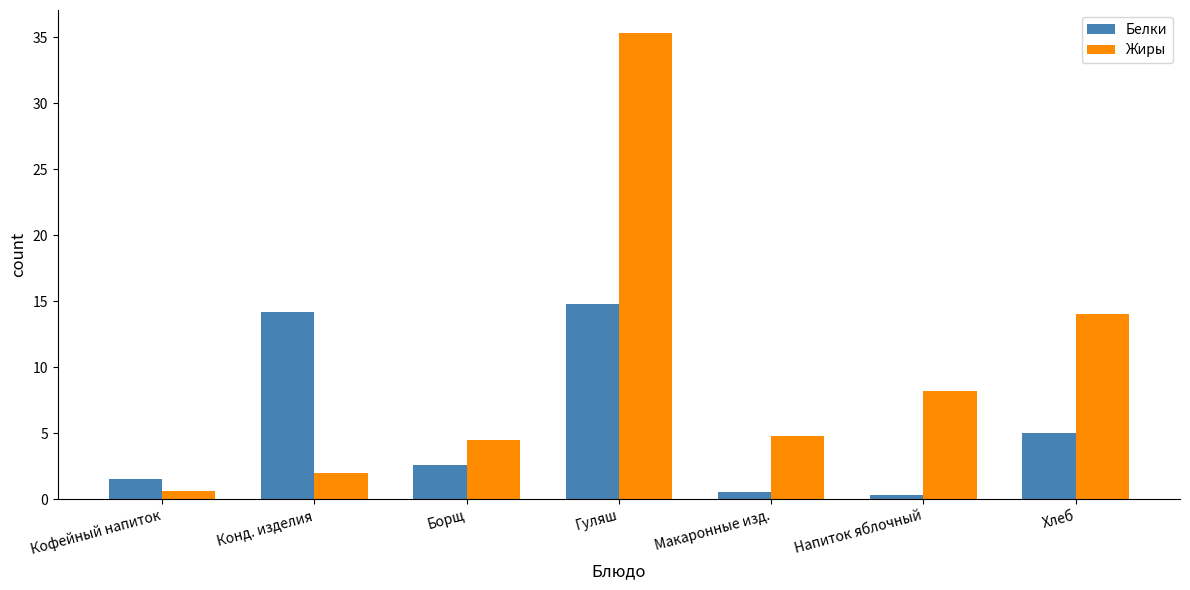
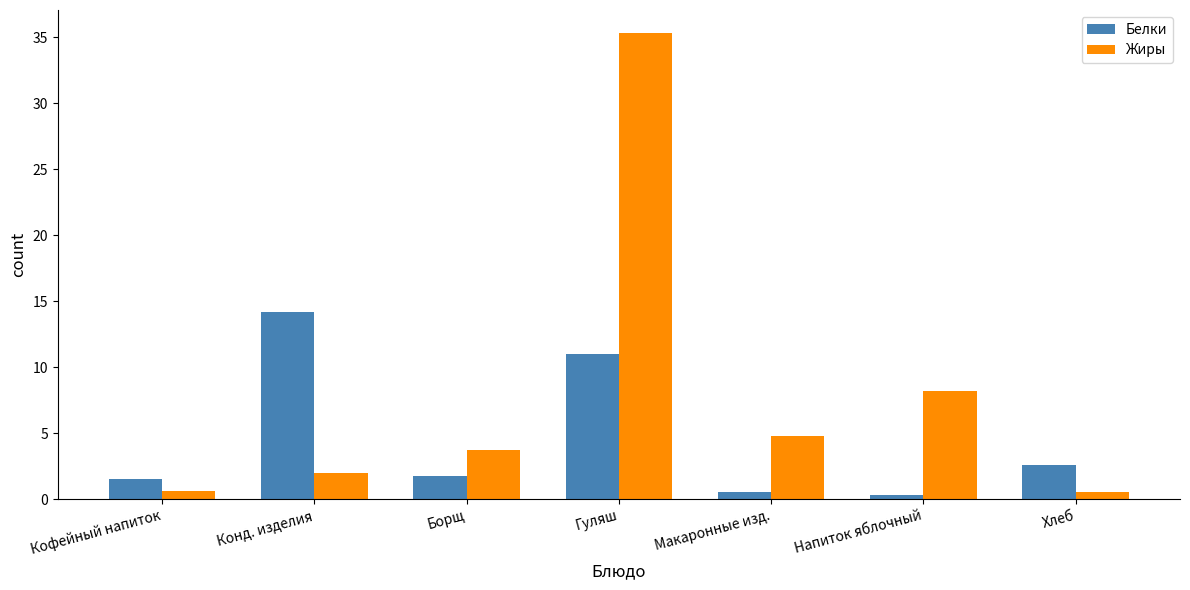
Белки, Борщ: 2.6 -> 1.7
Жиры, Борщ: 4.5 -> 3.7
Белки, Гуляш: 14.8 -> 11.0
Белки, Хлеб: 5.0 -> 2.6
Жиры, Хлеб: 14.0 -> 0.5
